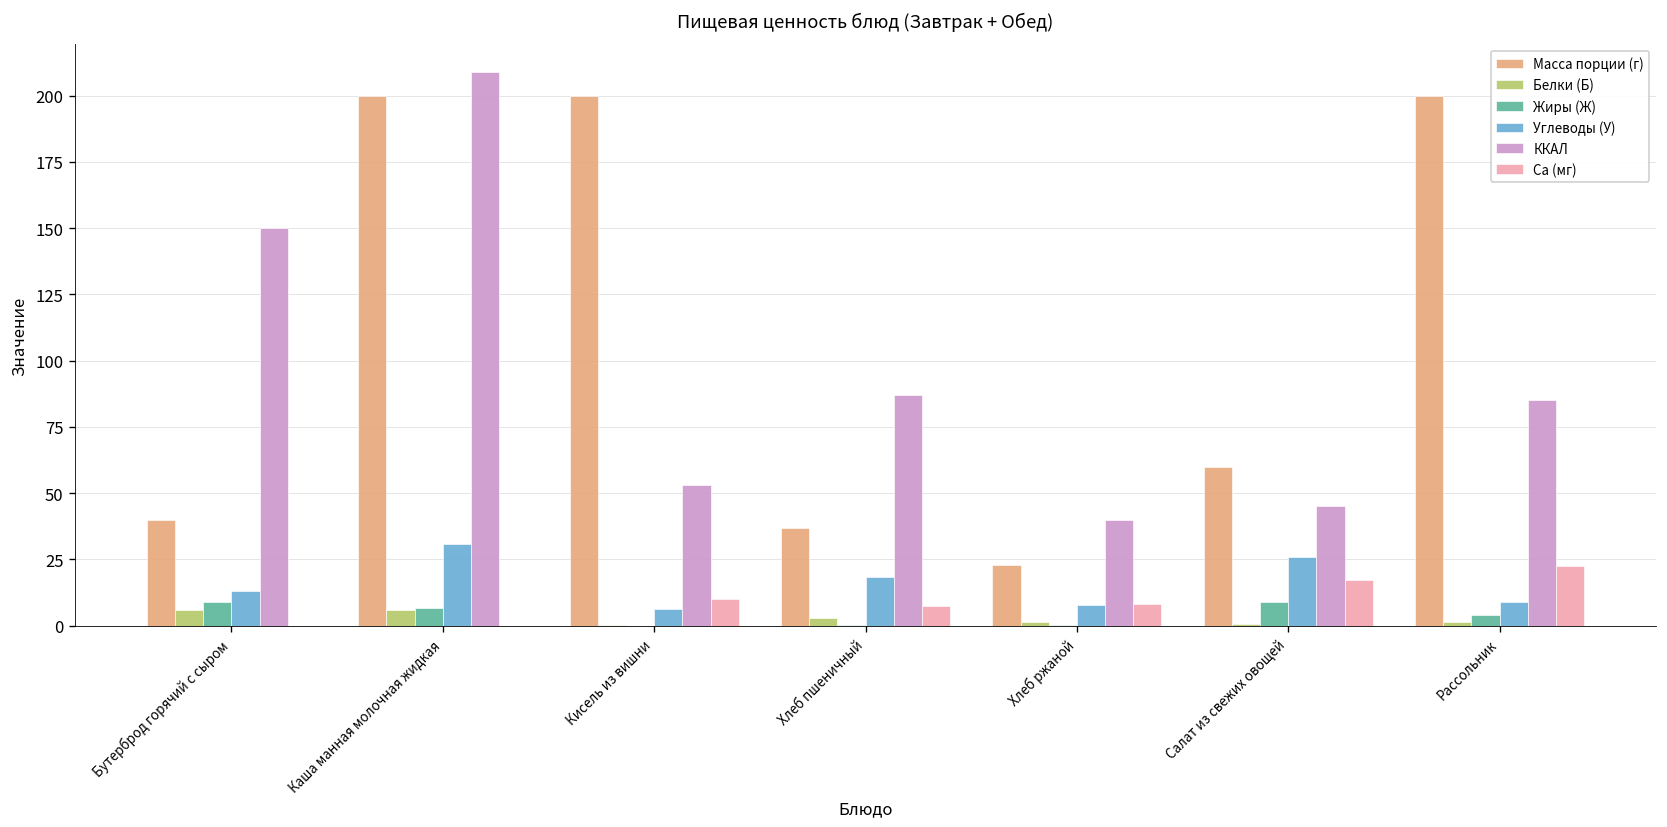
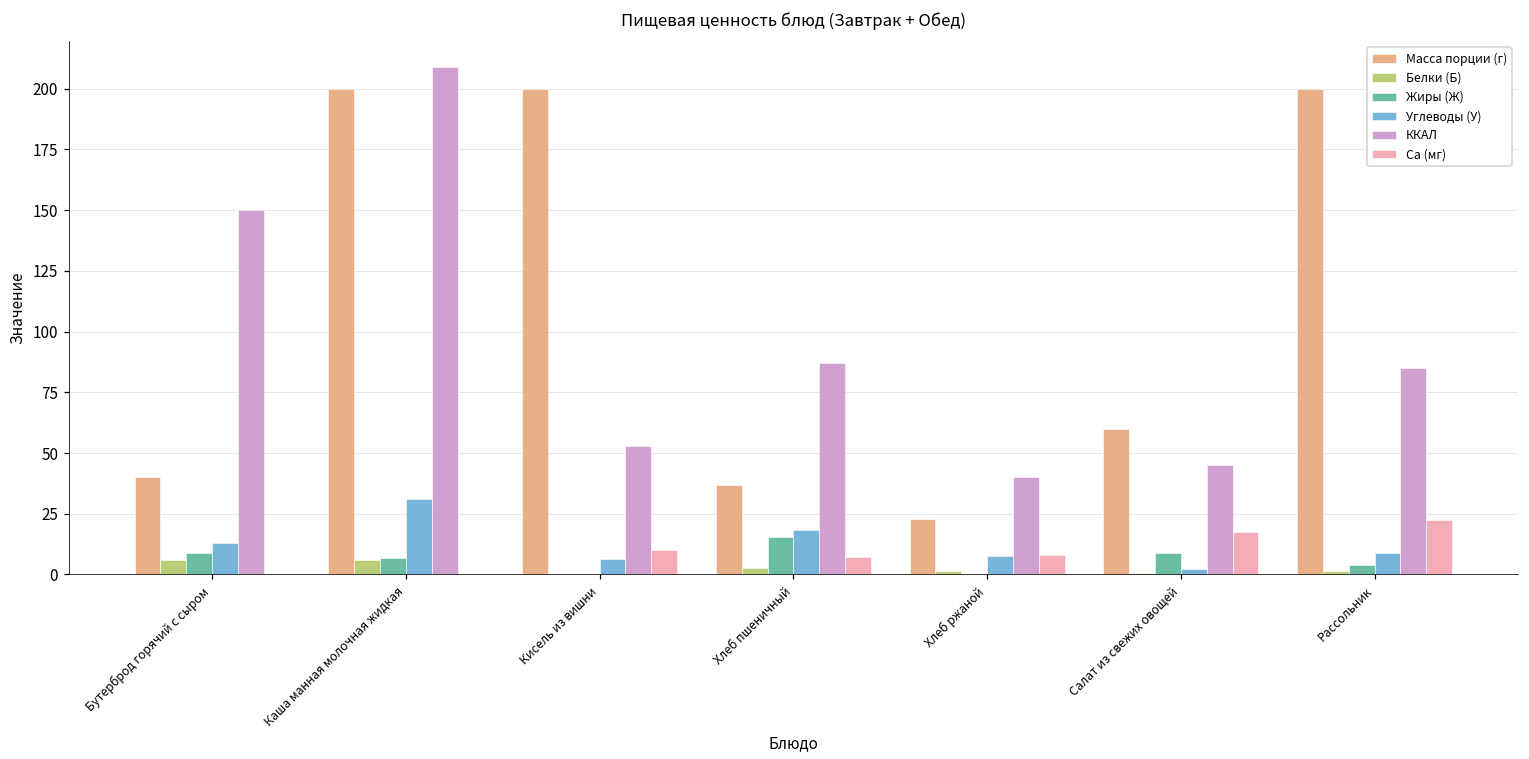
Жиры (Ж), Хлеб пшеничный: 0 -> 15
Углеводы (У), Салат из свежих овощей: 26 -> 2
